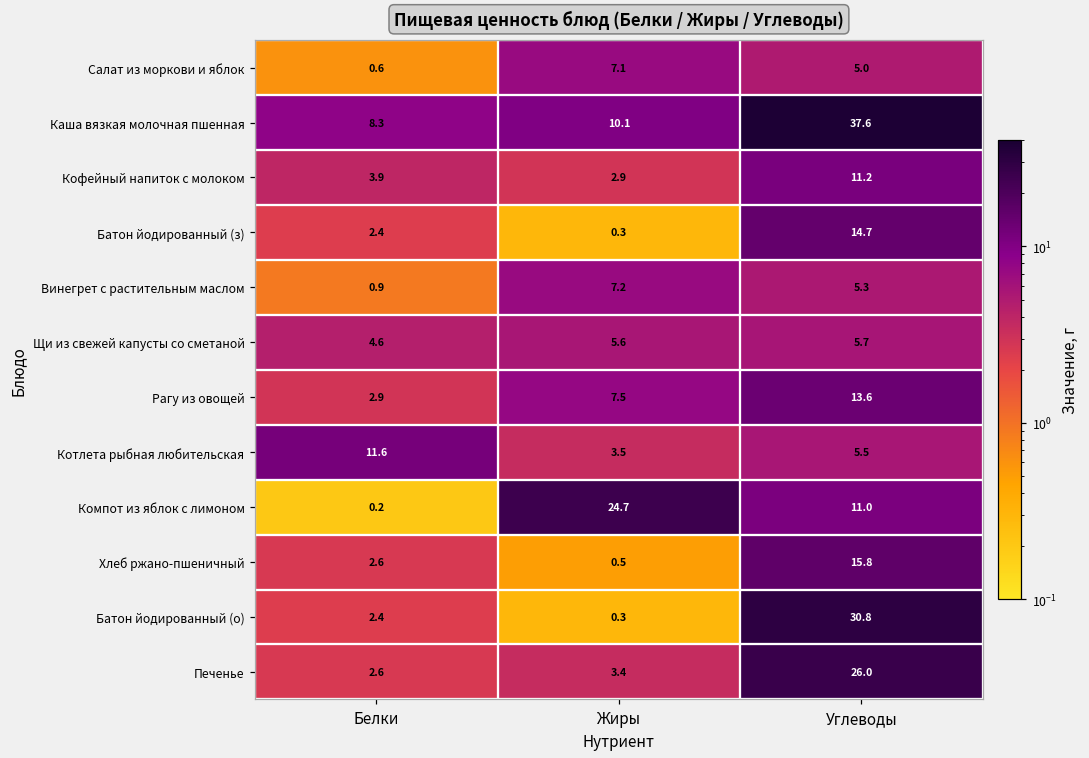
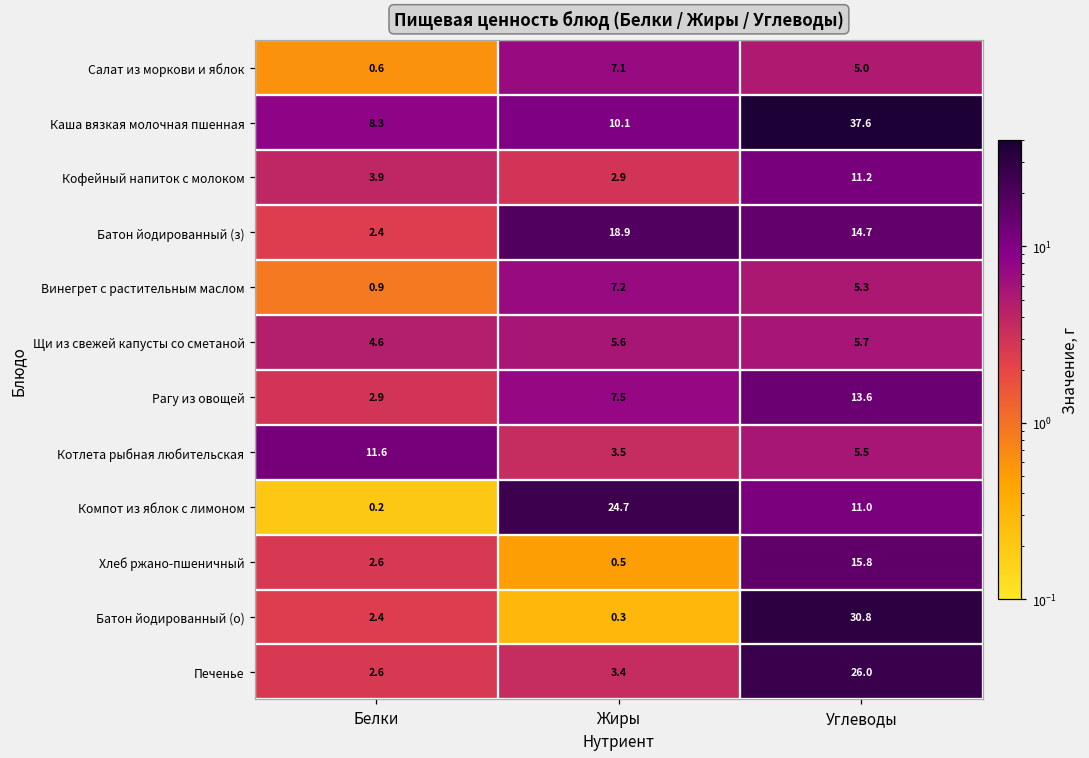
Батон йодированный (з), Жиры: 0.3 -> 18.9
